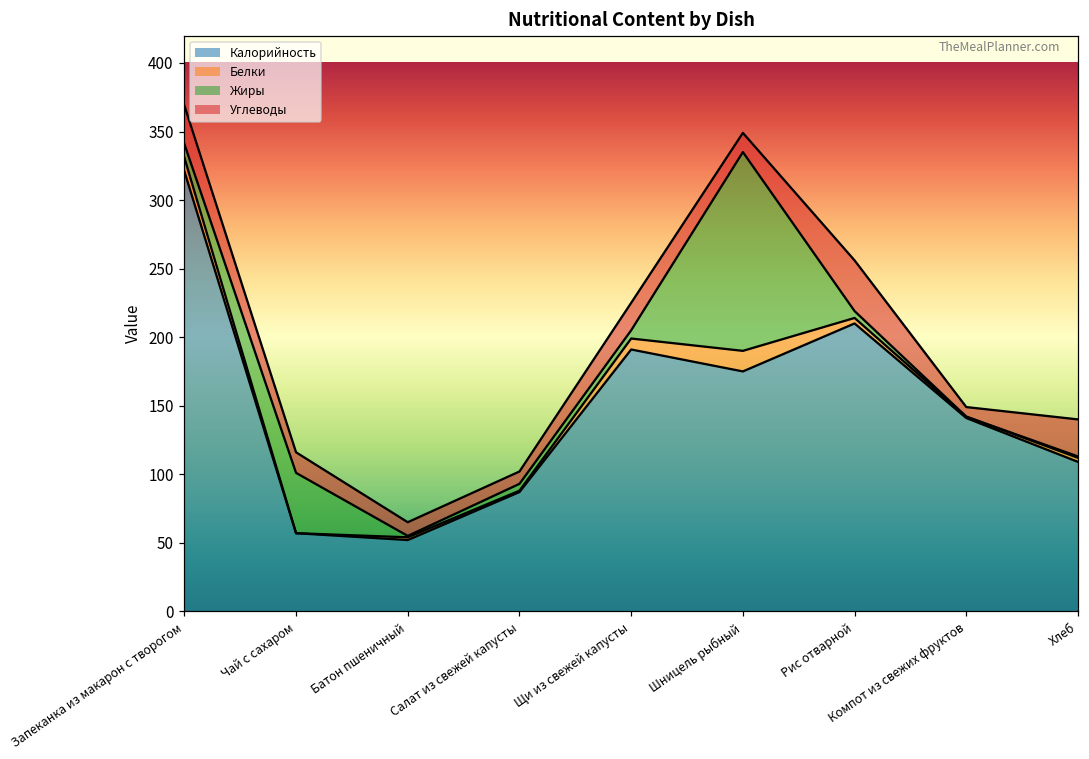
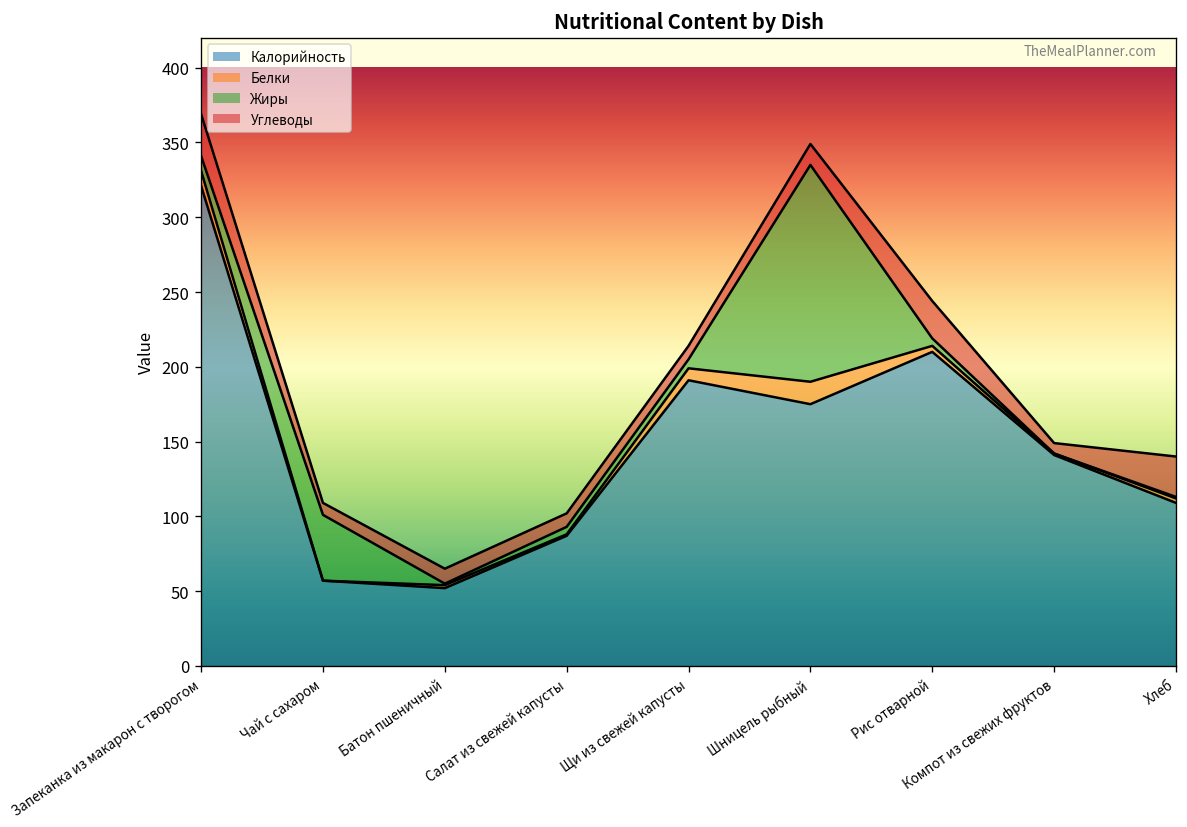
Углеводы, Чай с сахаром: 15 -> 8
Углеводы, Щи из свежей капусты: 20 -> 9
Углеводы, Рис отварной: 37 -> 25
